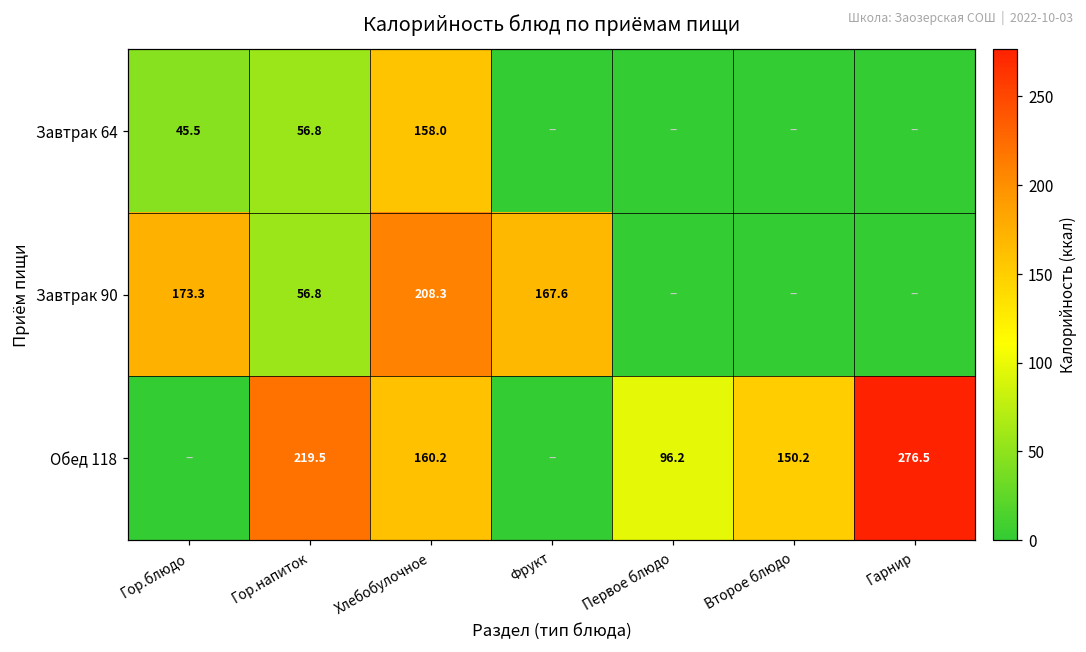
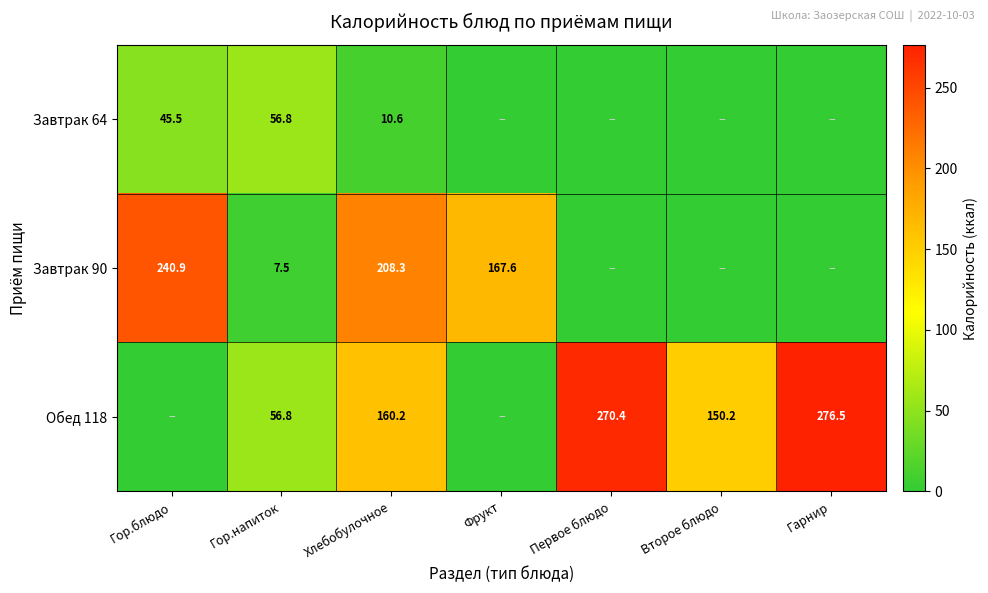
Завтрак 64, Хлебобулочное: 158.0 -> 10.6
Завтрак 90, Гор.блюдо: 173.3 -> 240.9
Завтрак 90, Гор.напиток: 56.8 -> 7.5
Обед 118, Гор.напиток: 219.5 -> 56.8
Обед 118, Первое блюдо: 96.2 -> 270.4
